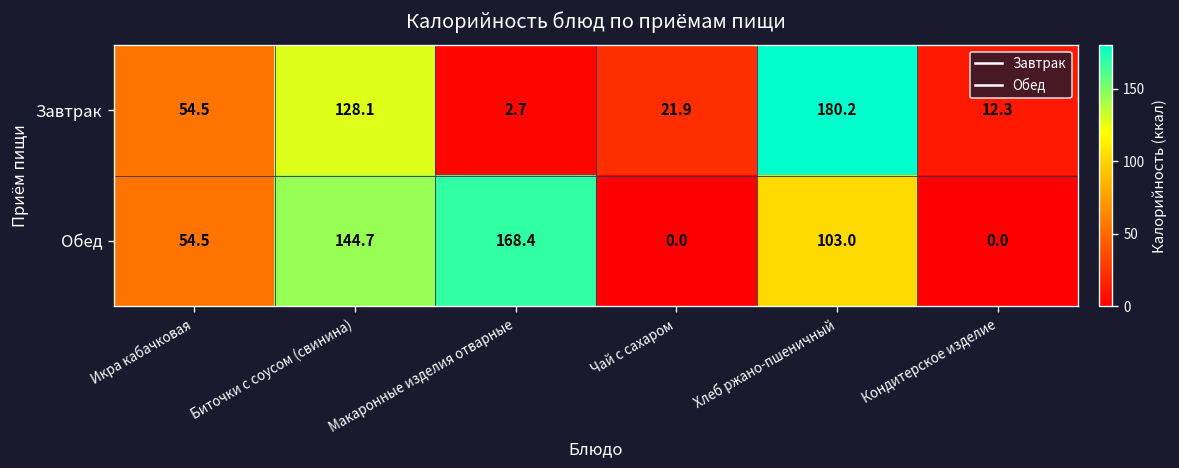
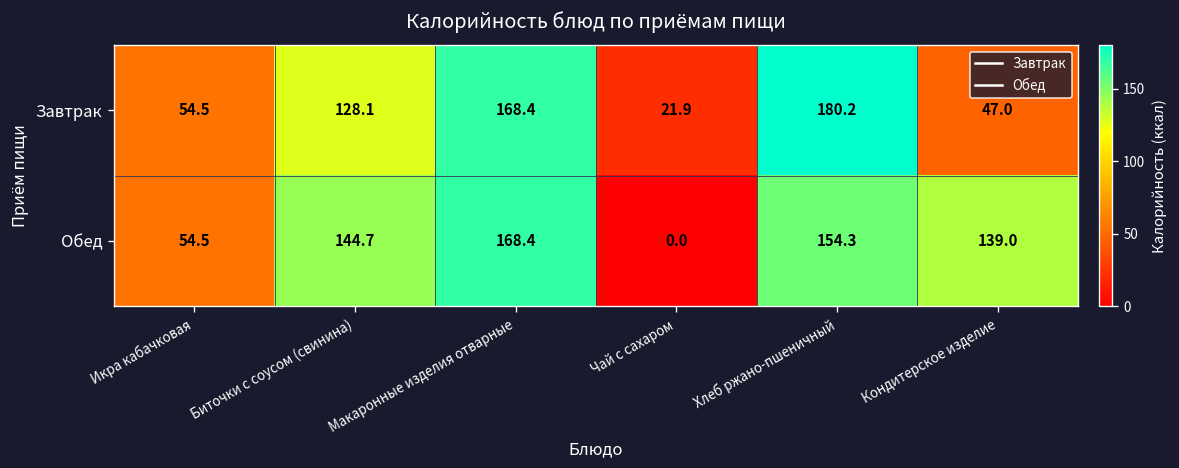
Завтрак, Макаронные изделия отварные: 2.7 -> 168.4
Завтрак, Кондитерское изделие: 12.3 -> 47.0
Обед, Хлеб ржано-пшеничный: 103.0 -> 154.3
Обед, Кондитерское изделие: 0.0 -> 139.0
